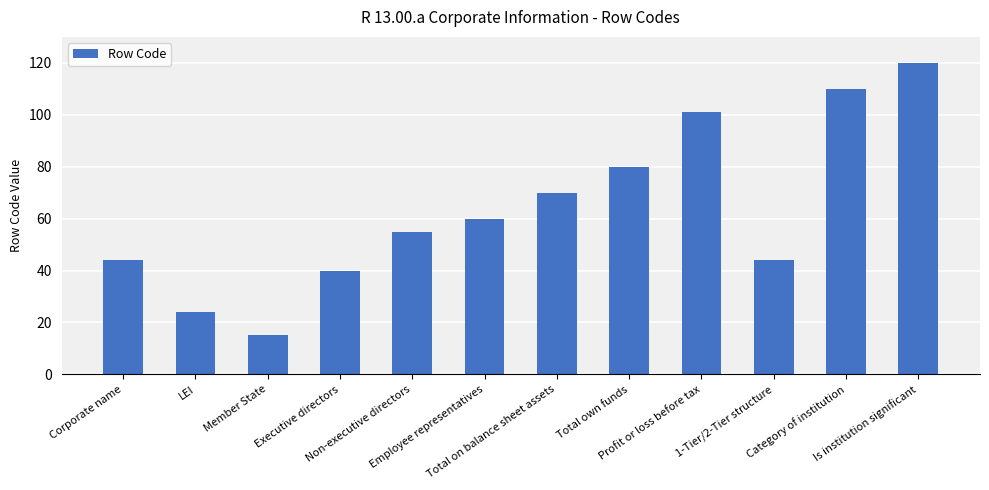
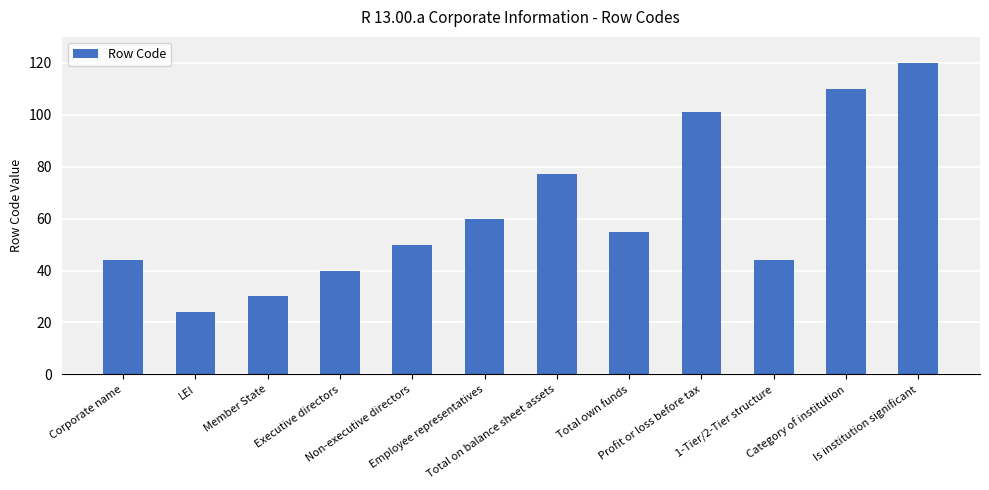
Member State: 15 -> 30
Non-executive directors: 55 -> 50
Total on balance sheet assets: 70 -> 77
Total own funds: 80 -> 55
